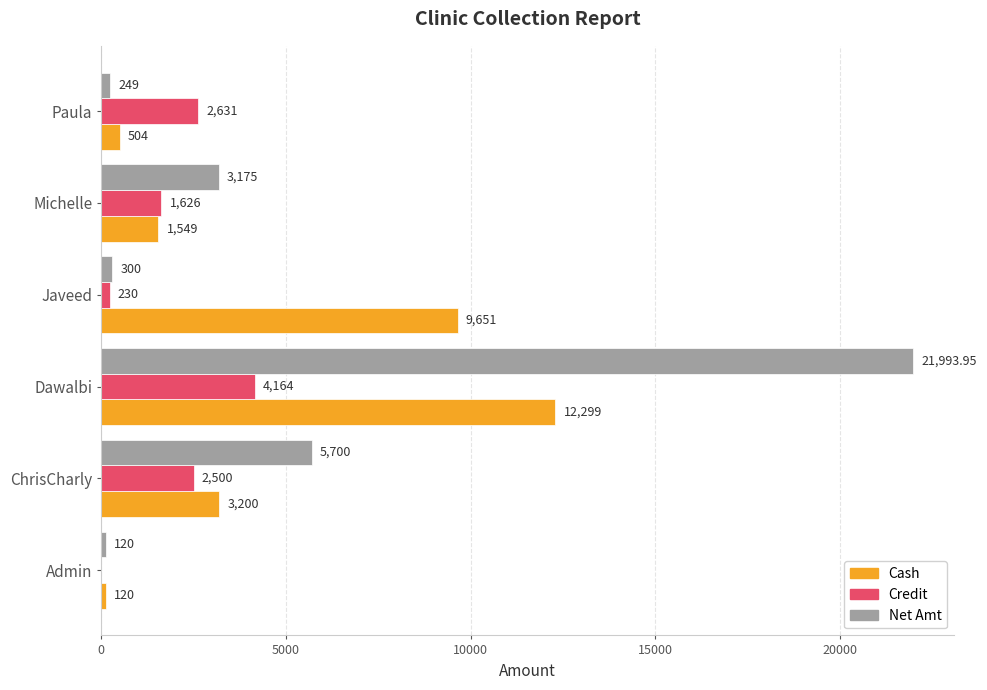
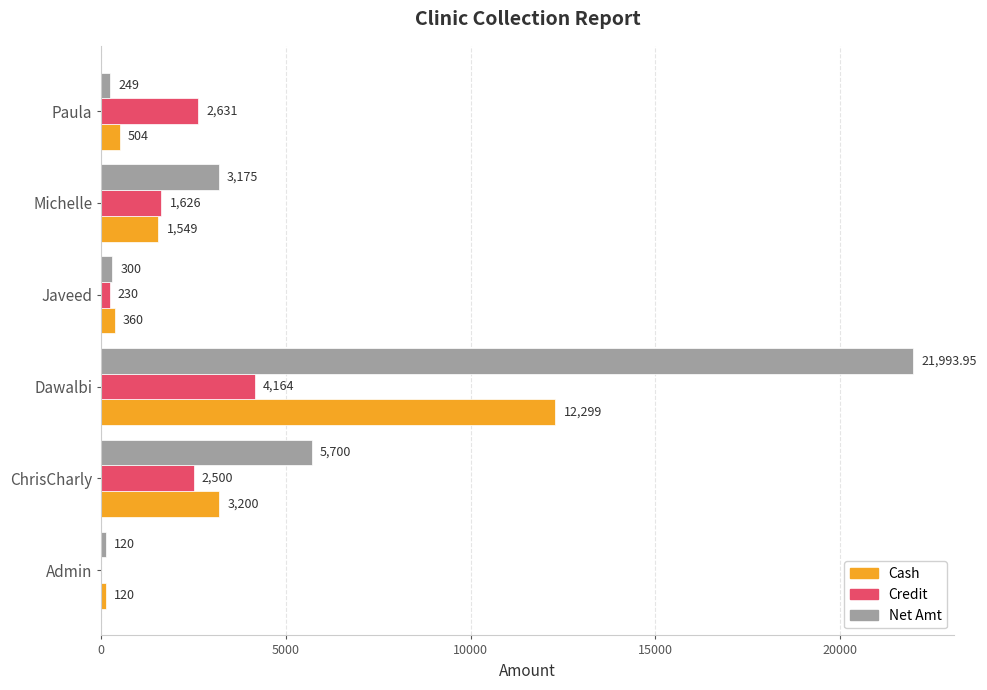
Cash, Javeed: 9,651 -> 360
